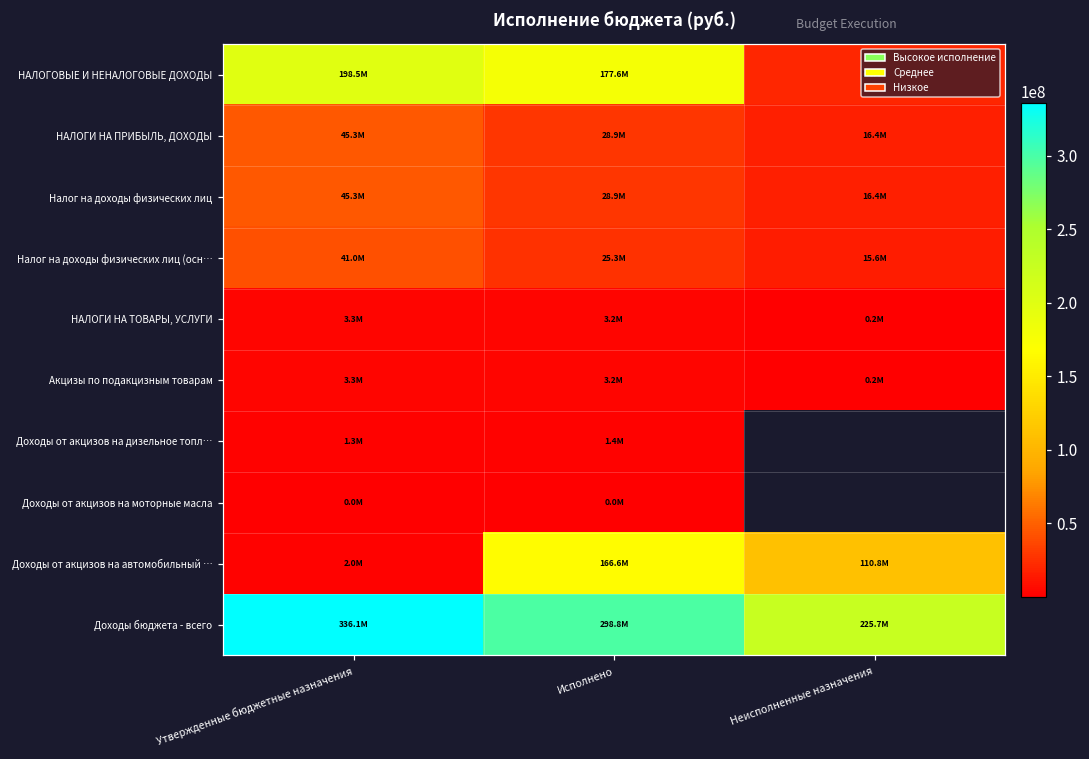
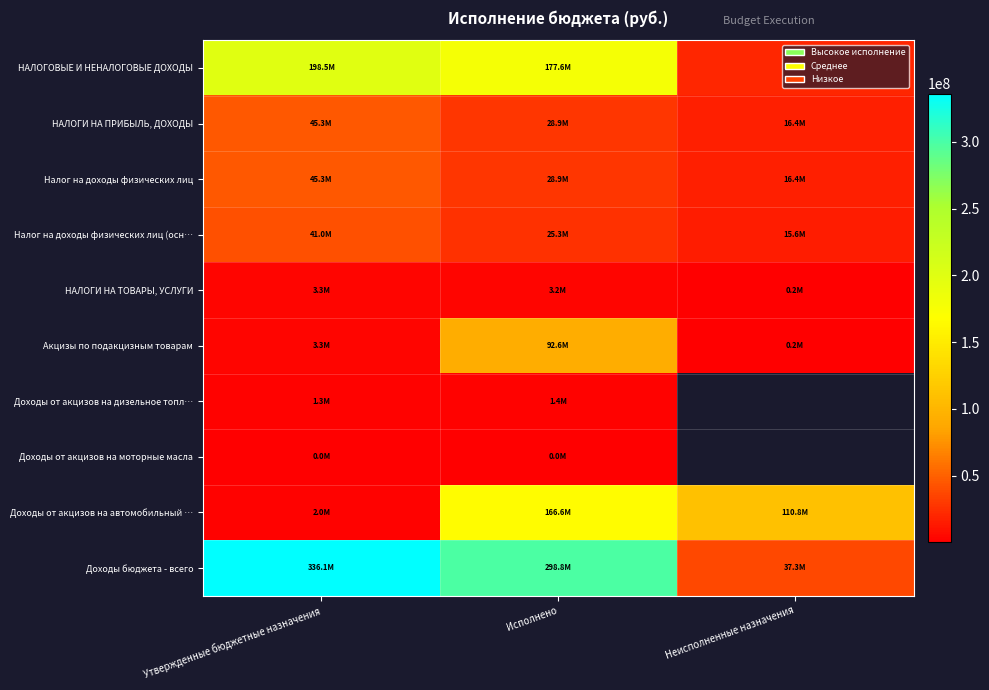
Акцизы по подакцизным товарам, Исполнено: 3.2M -> 92.6M
Доходы бюджета - всего, Неисполненные назначения: 225.7M -> 37.3M
